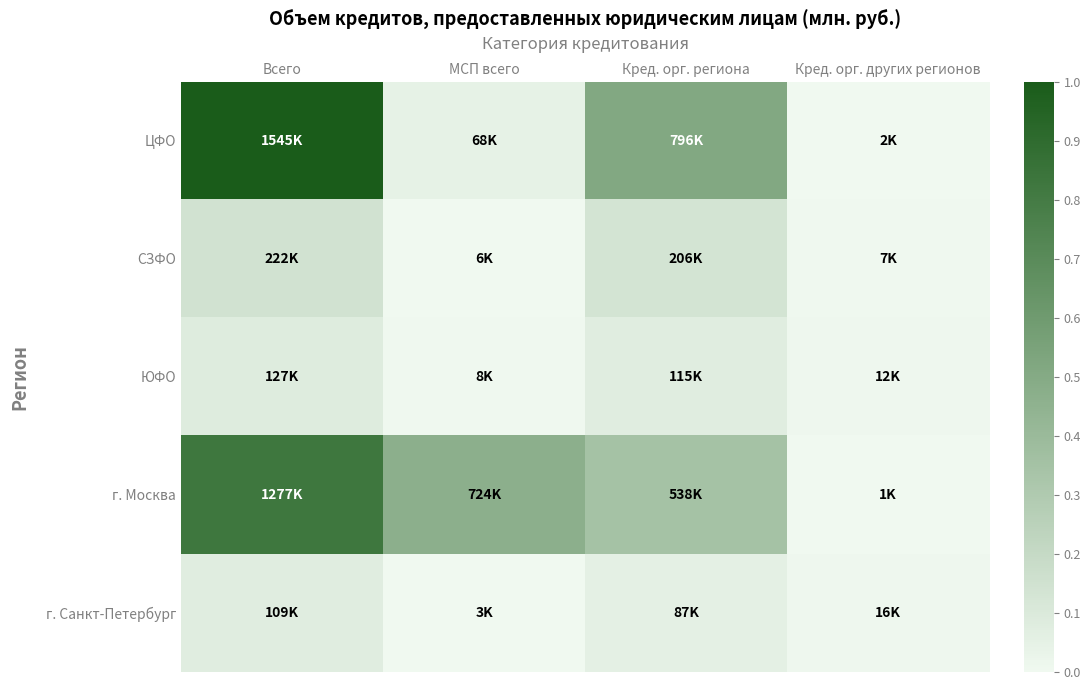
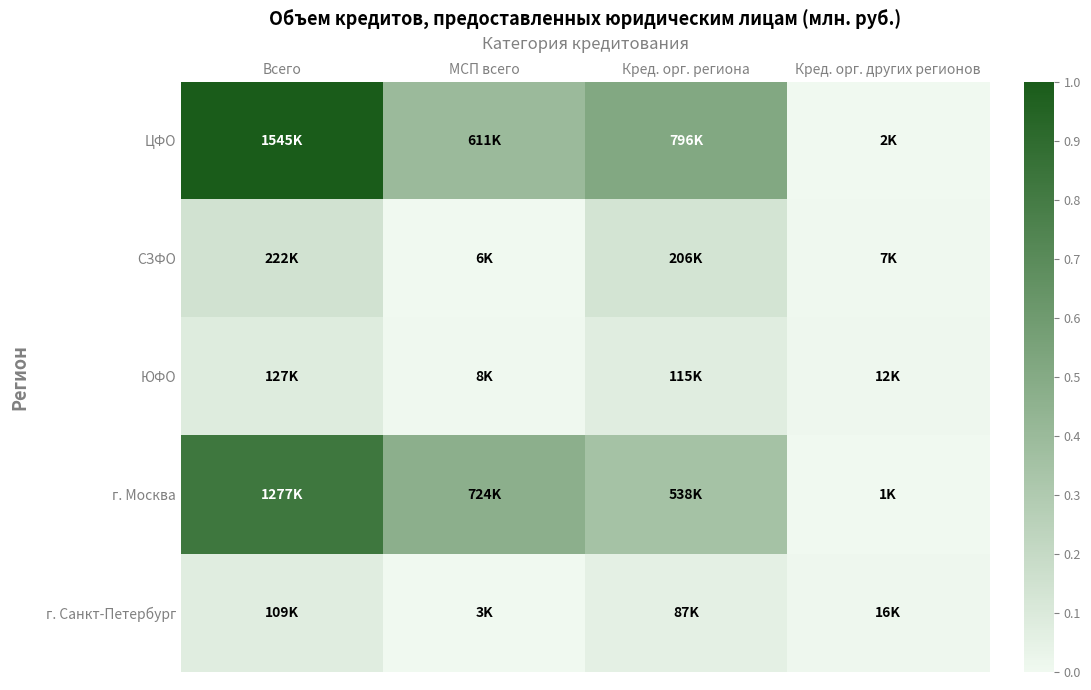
ЦФО, МСП всего: 68K -> 611K
